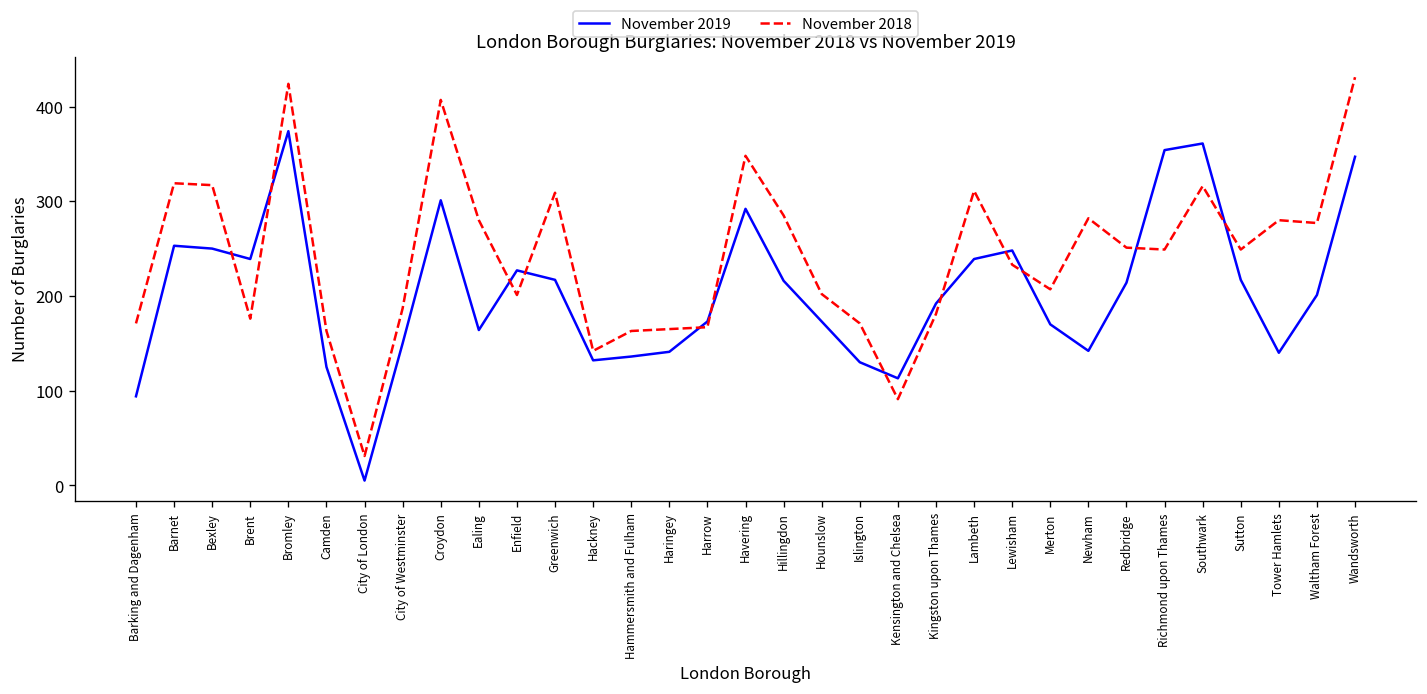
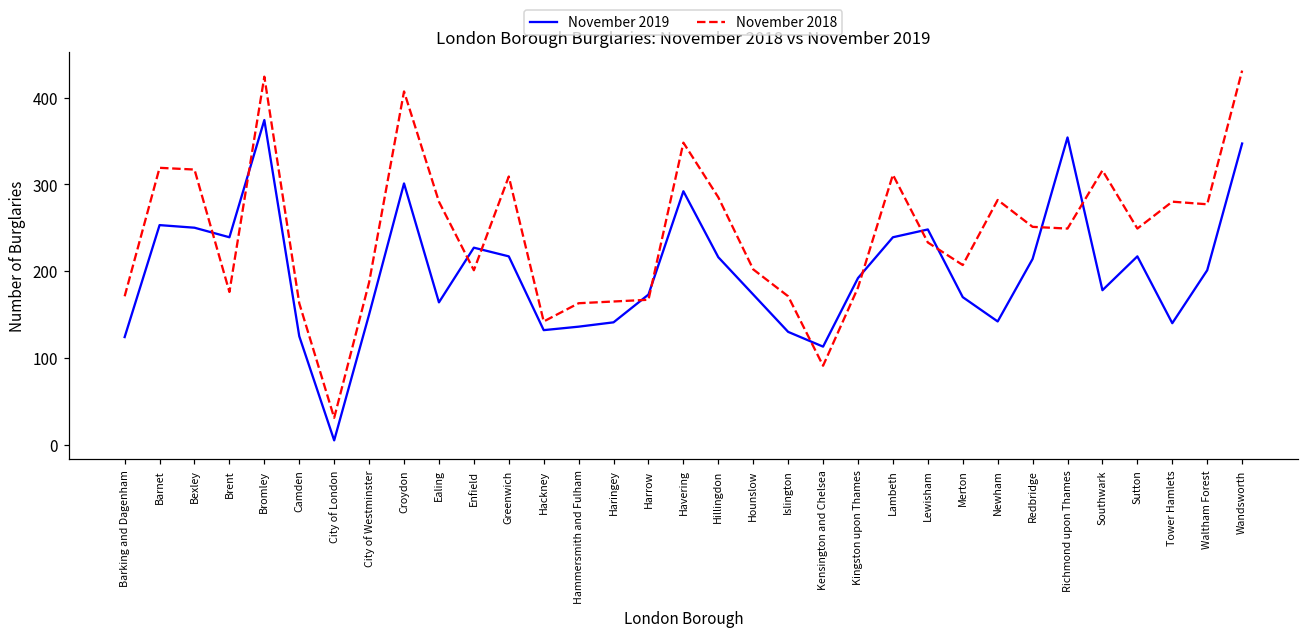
November 2019, Barking and Dagenham: 90 -> 120
November 2019, Southwark: 360 -> 180
